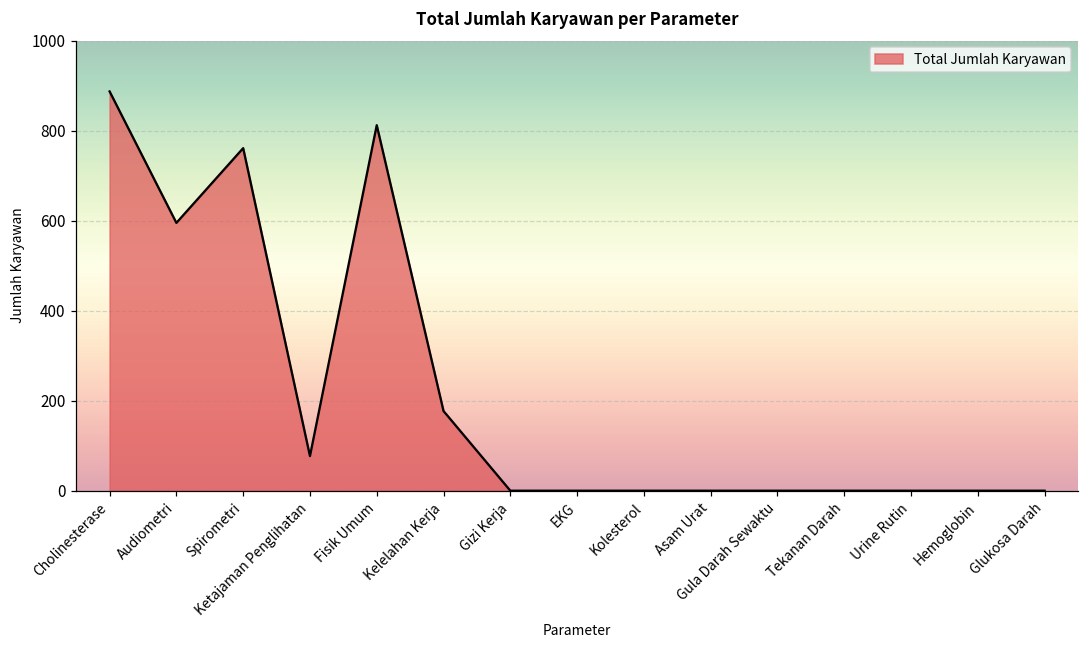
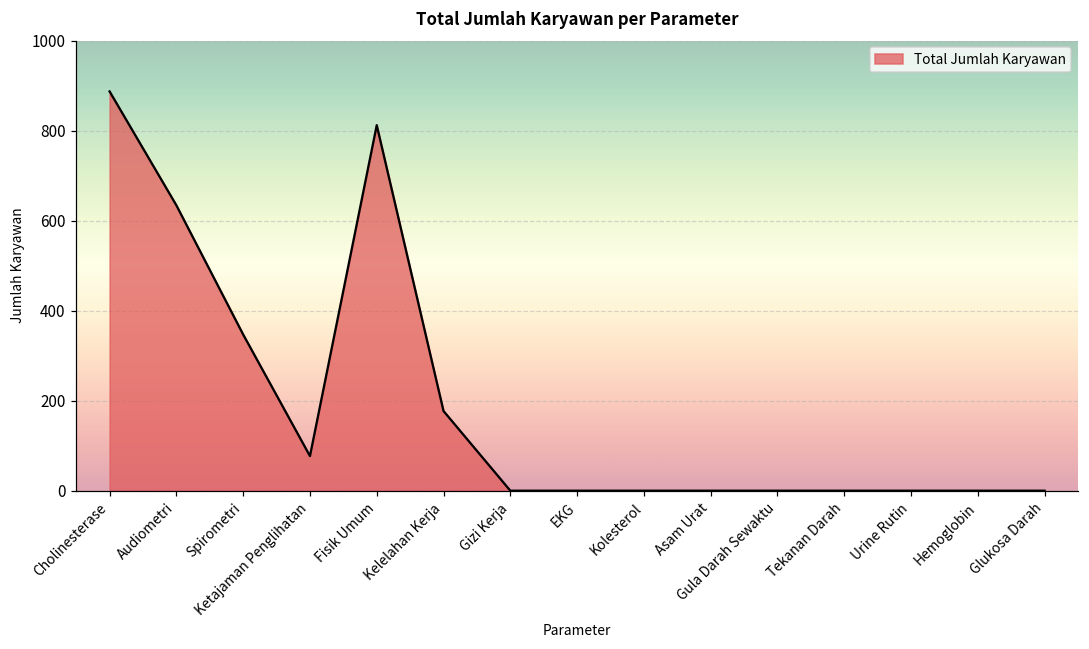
Audiometri: 600 -> 630
Spirometri: 760 -> 350
